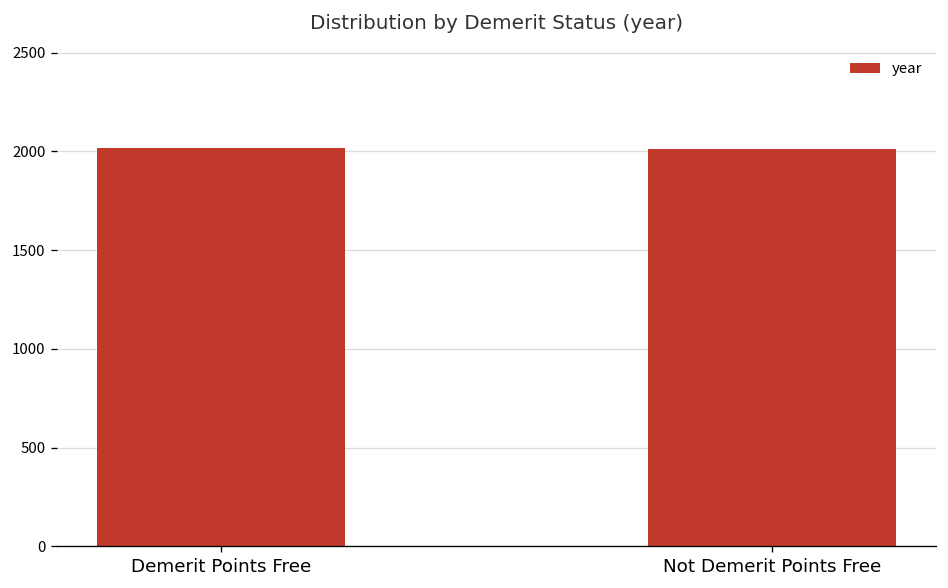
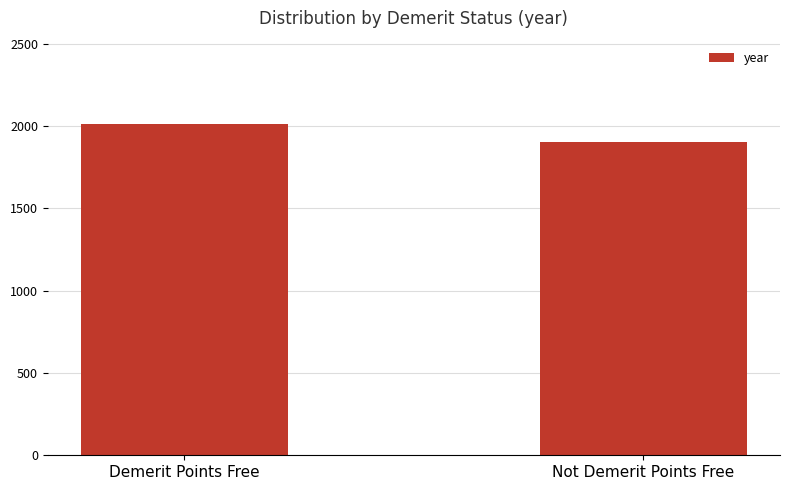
Not Demerit Points Free: 2010 -> 1900
